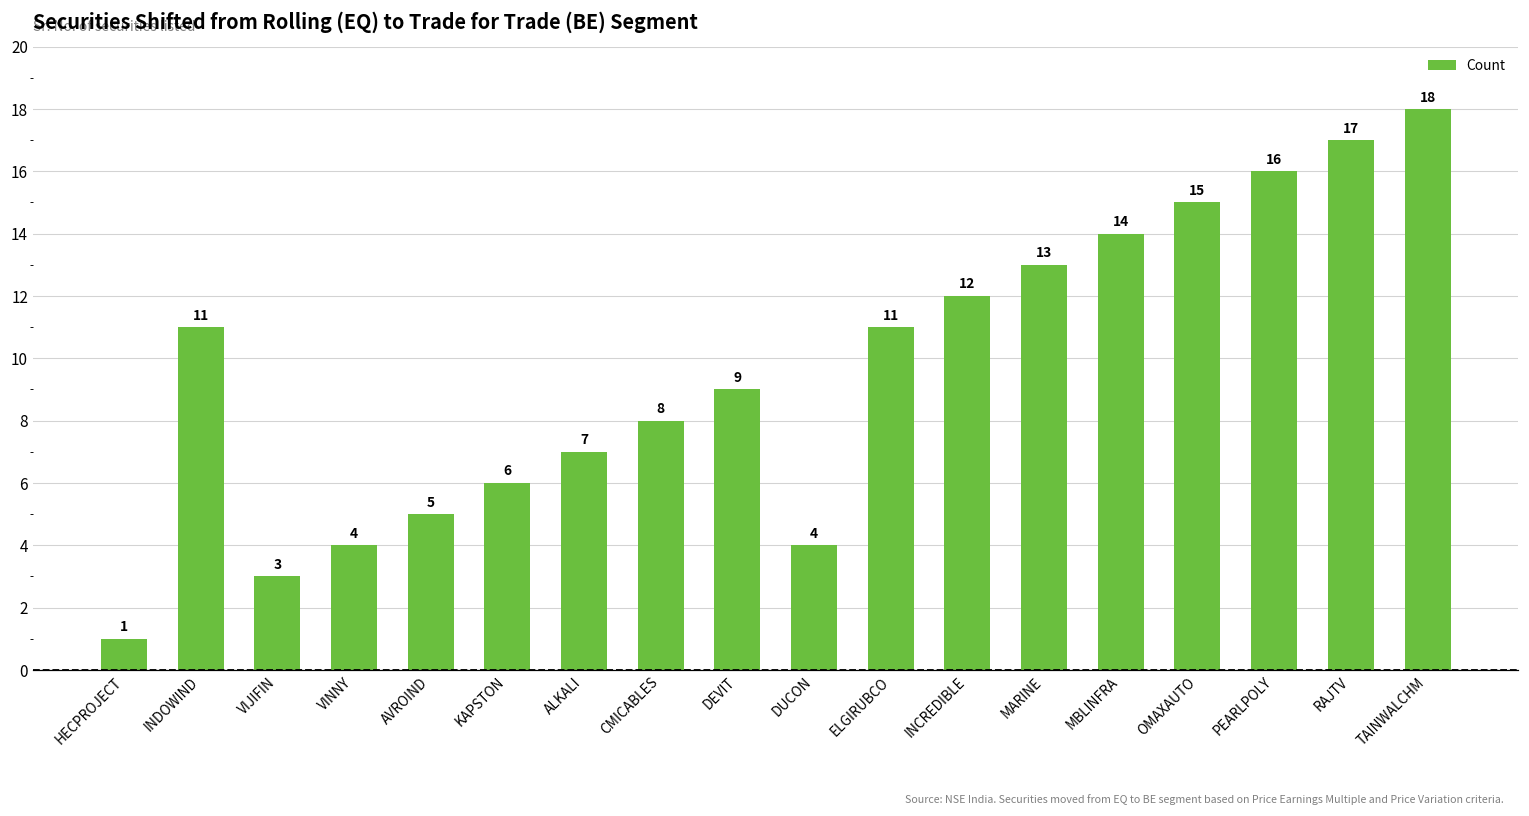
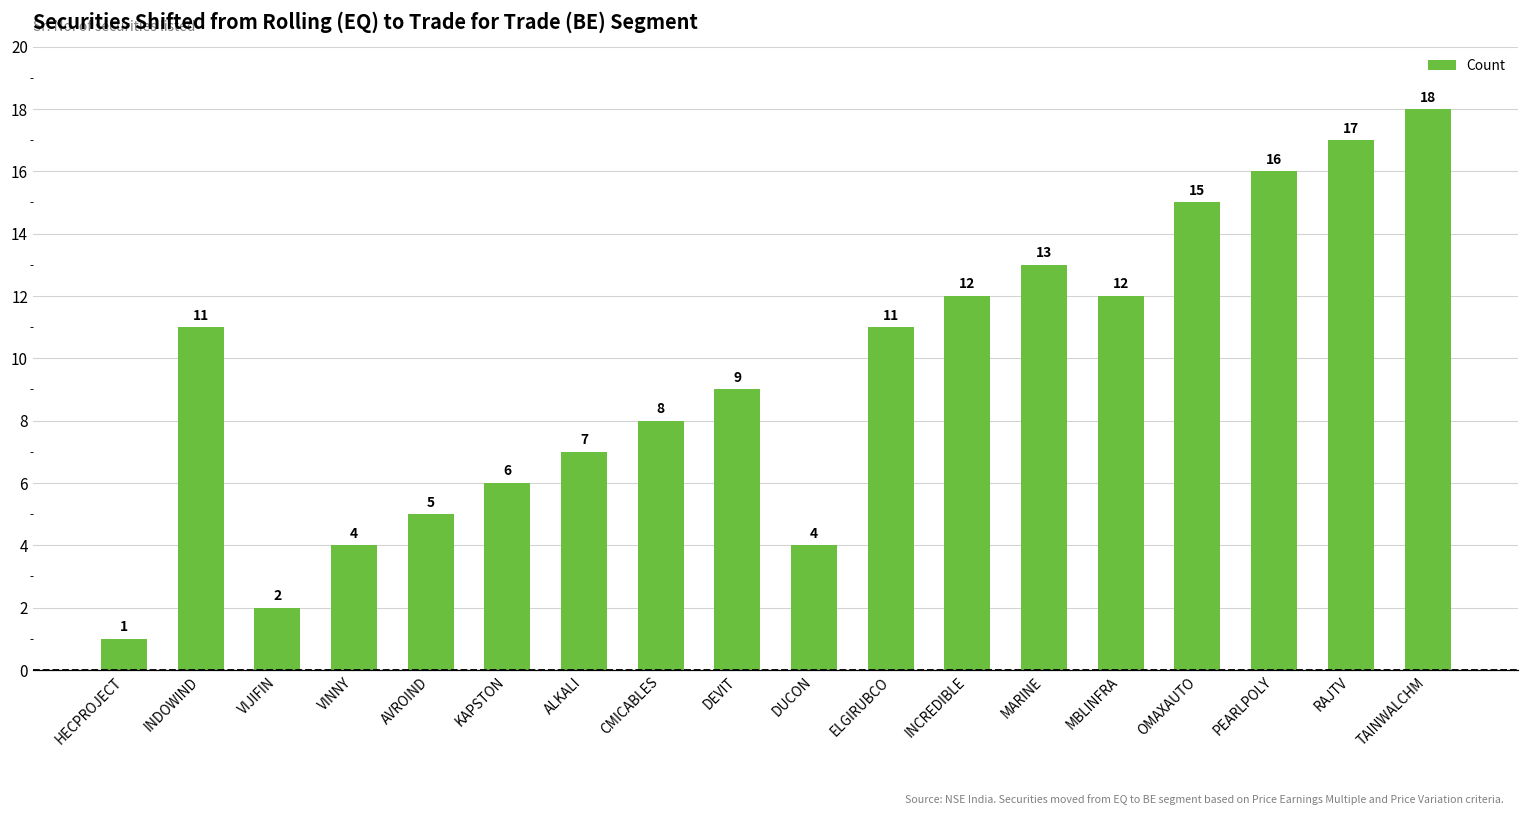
VIJIFIN: 3 -> 2
MBLINFRA: 14 -> 12
